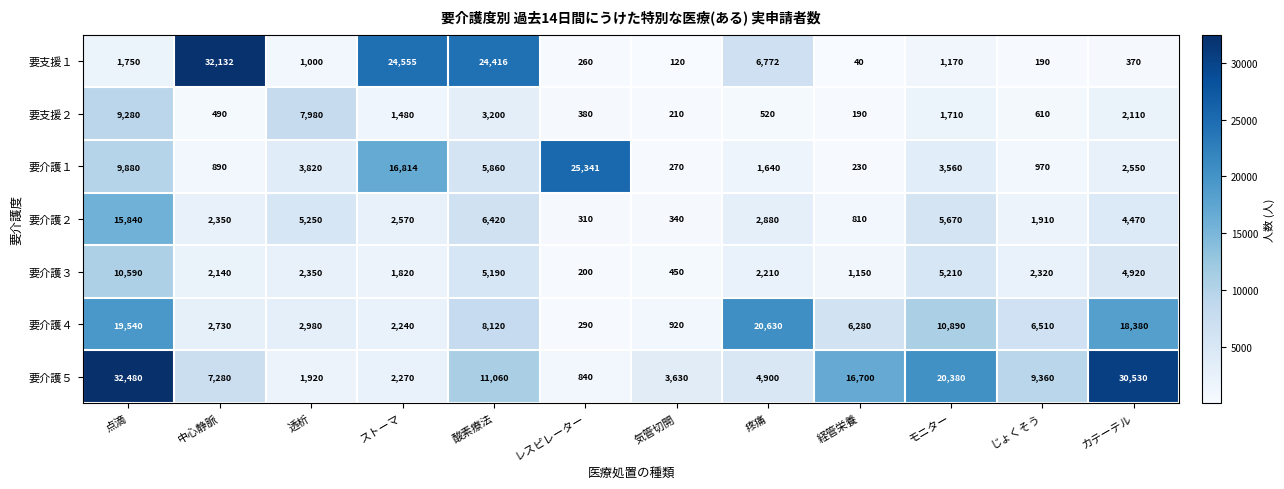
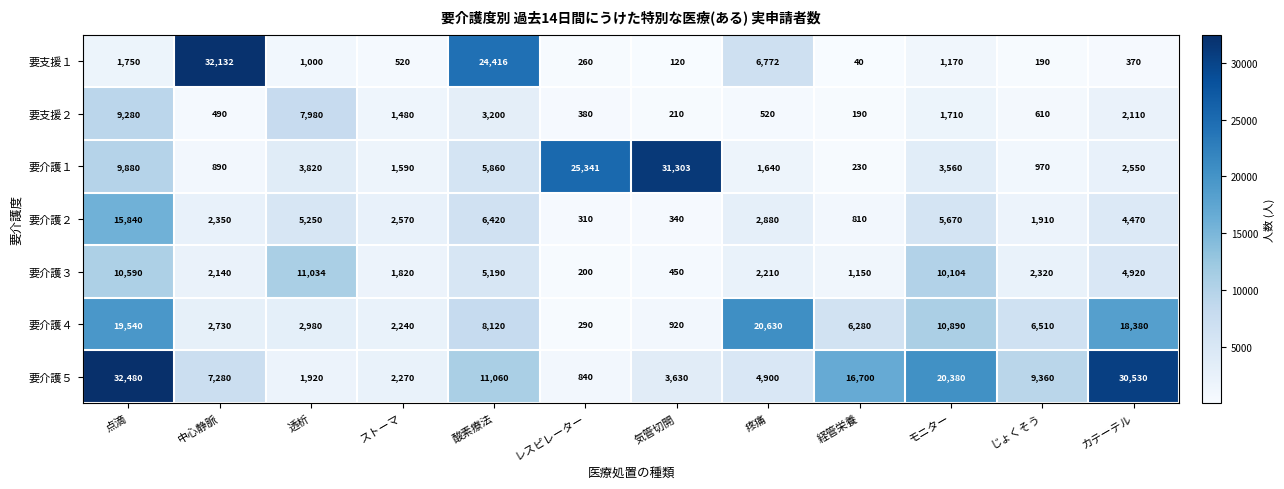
要支援１, ストーマ: 24,555 -> 520
要介護１, ストーマ: 16,814 -> 1,590
要介護１, 気管切開: 270 -> 31,303
要介護３, 透析: 2,350 -> 11,034
要介護３, モニター: 5,210 -> 10,104
